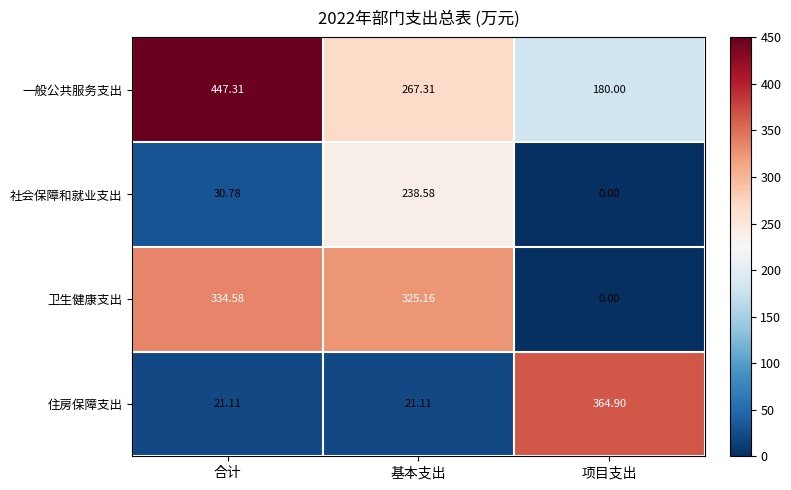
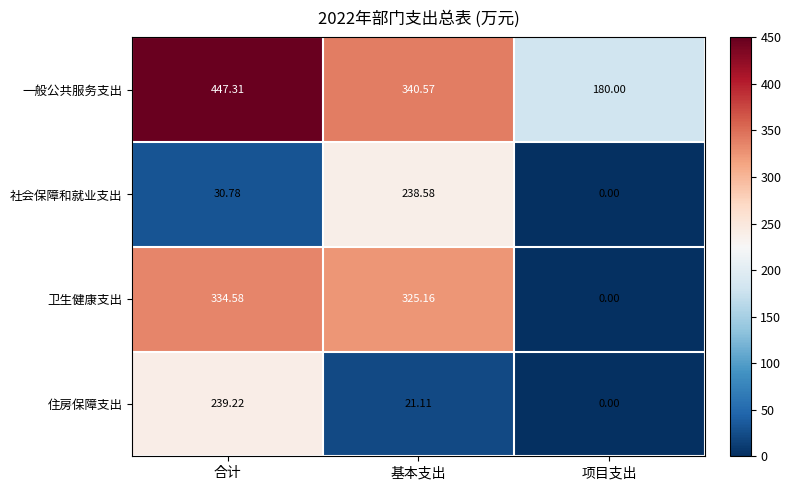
一般公共服务支出, 基本支出: 267.31 -> 340.57
住房保障支出, 合计: 21.11 -> 239.22
住房保障支出, 项目支出: 364.90 -> 0.00
